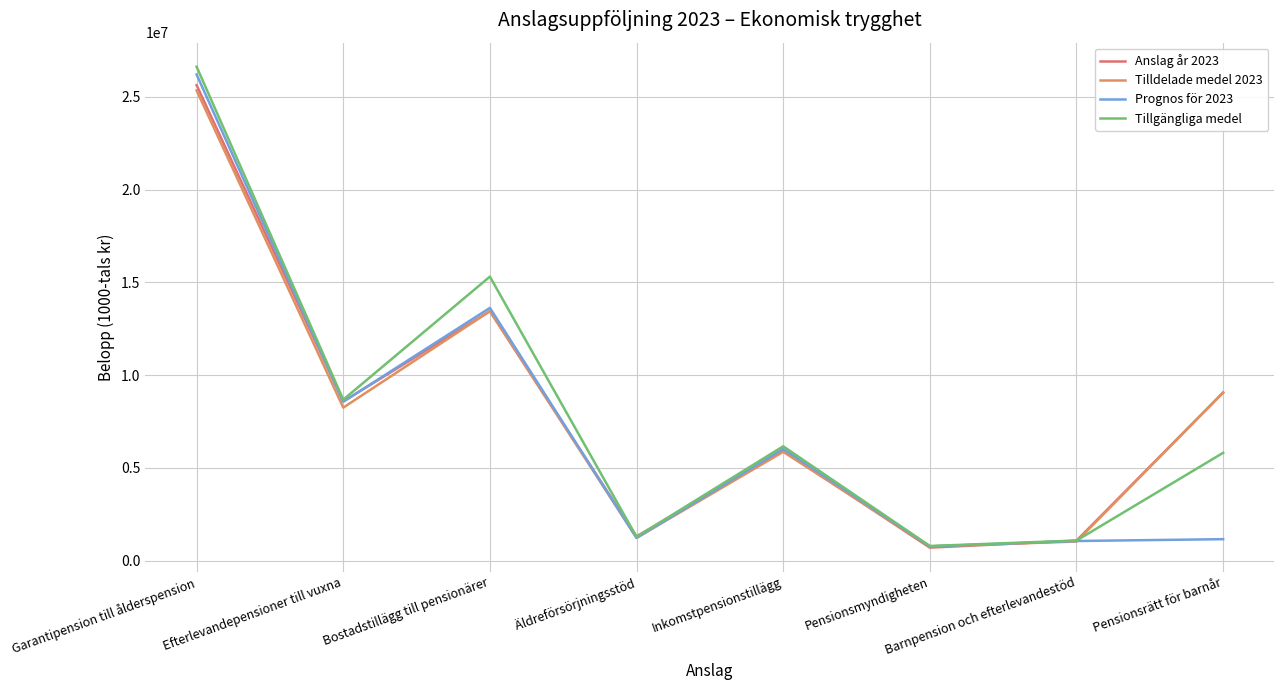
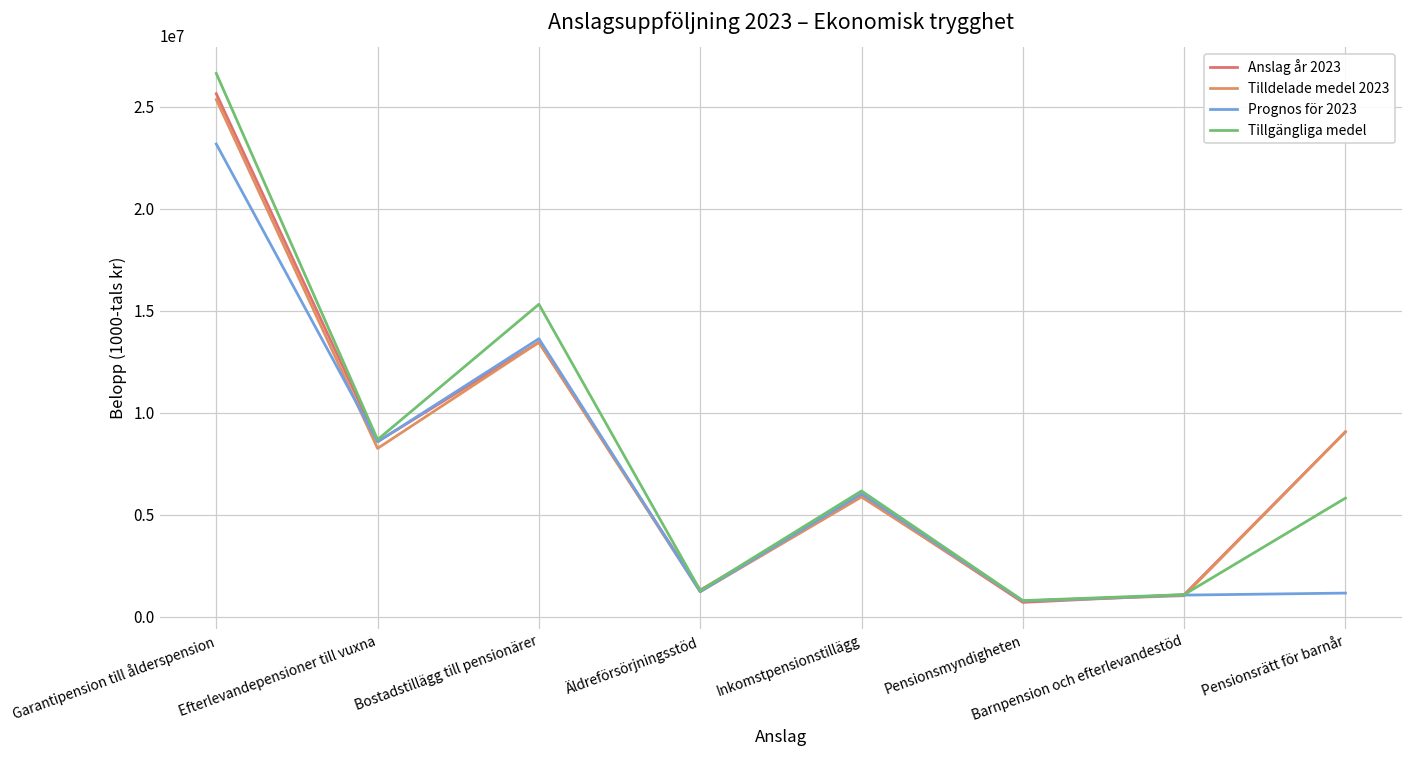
Prognos för 2023, Garantipension till ålderspension: 26200000 -> 23200000
